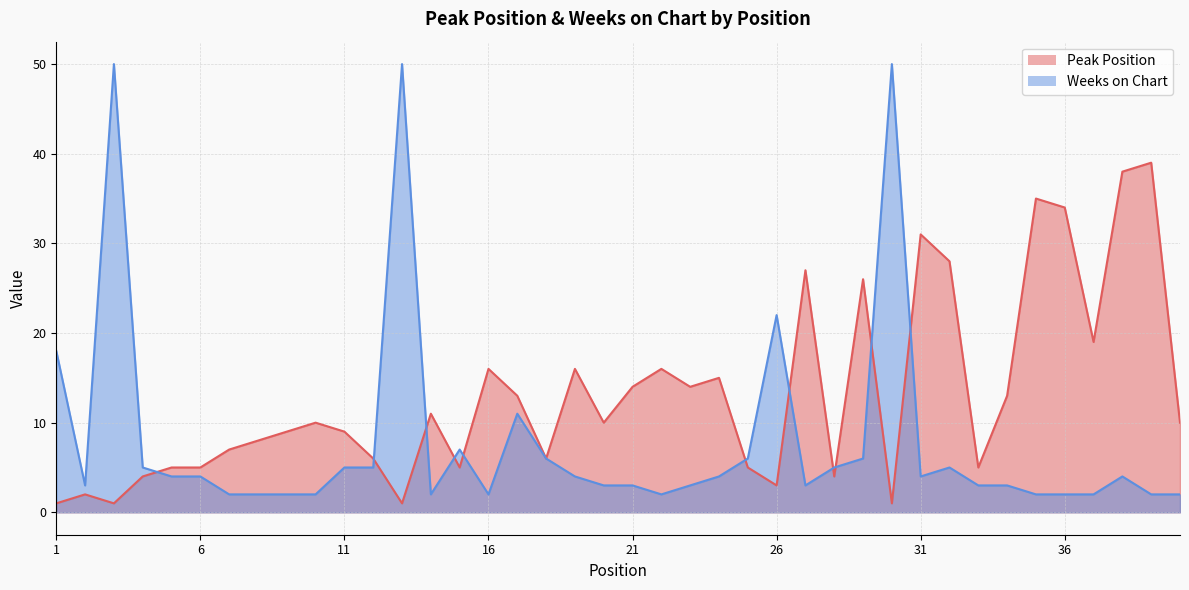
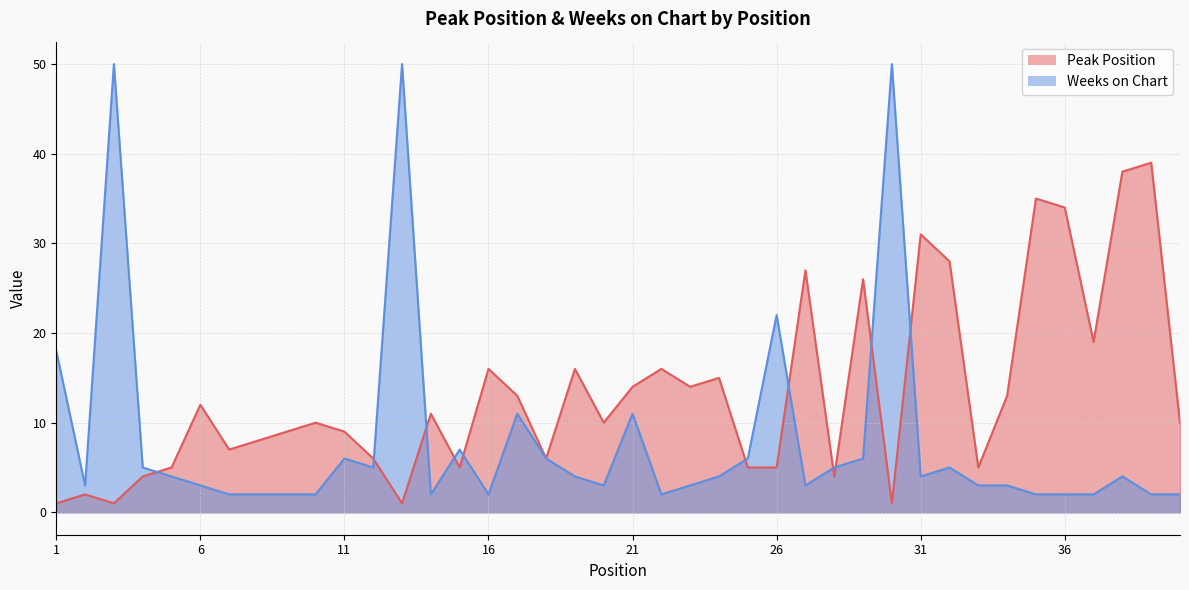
Peak Position, 6: 5 -> 12
Weeks on Chart, 6: 4 -> 3
Weeks on Chart, 11: 5 -> 6
Weeks on Chart, 21: 3 -> 11
Peak Position, 26: 3 -> 5
